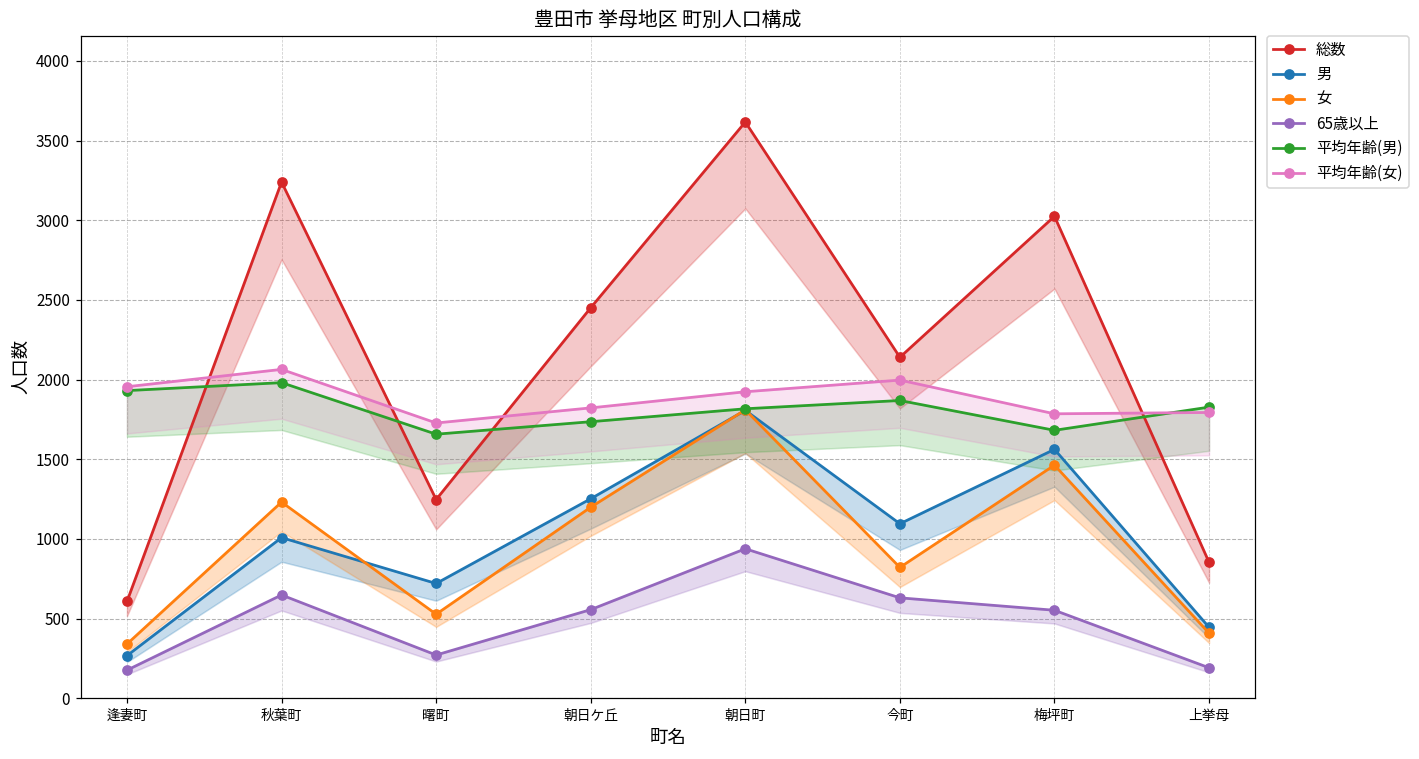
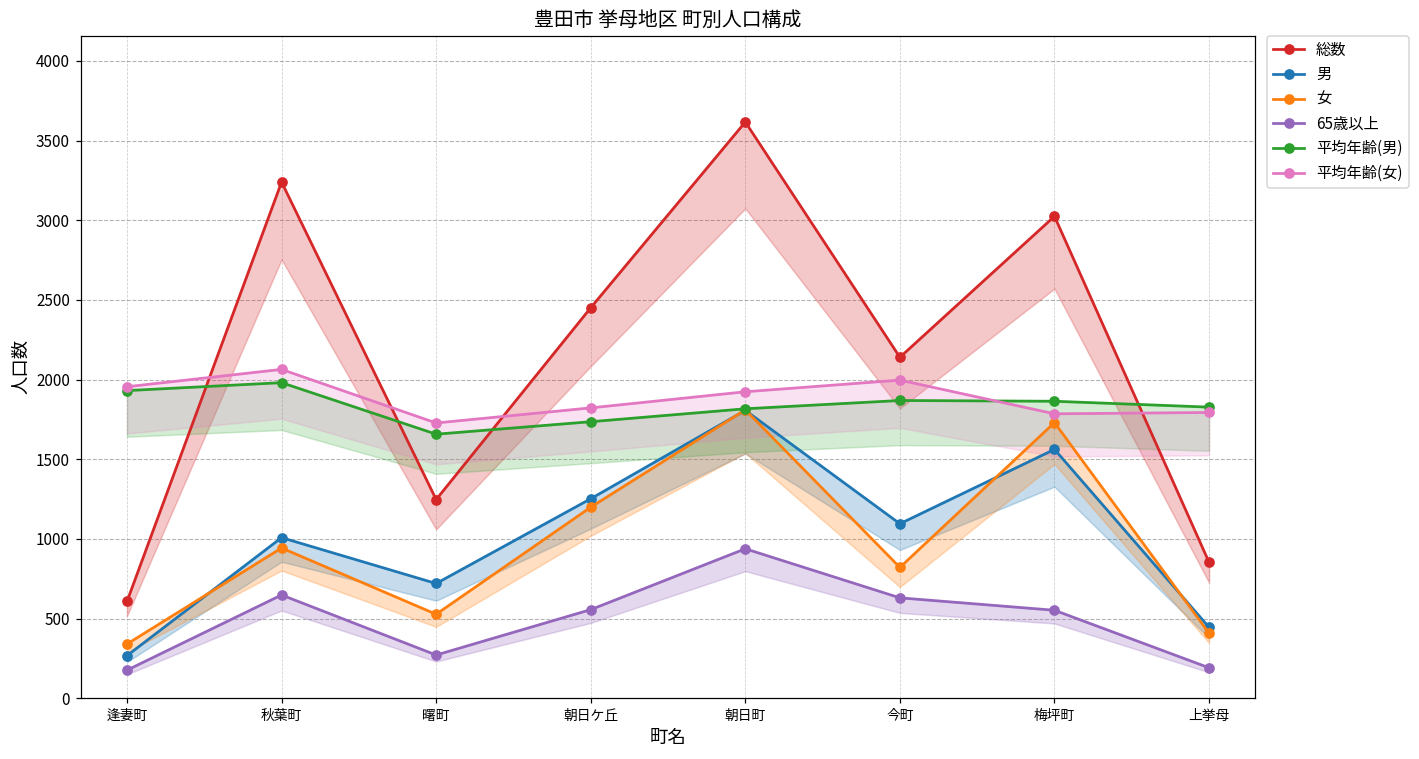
女, 秋葉町: 1230 -> 940
女, 梅坪町: 1460 -> 1730
平均年齢(男), 梅坪町: 1680 -> 1860
